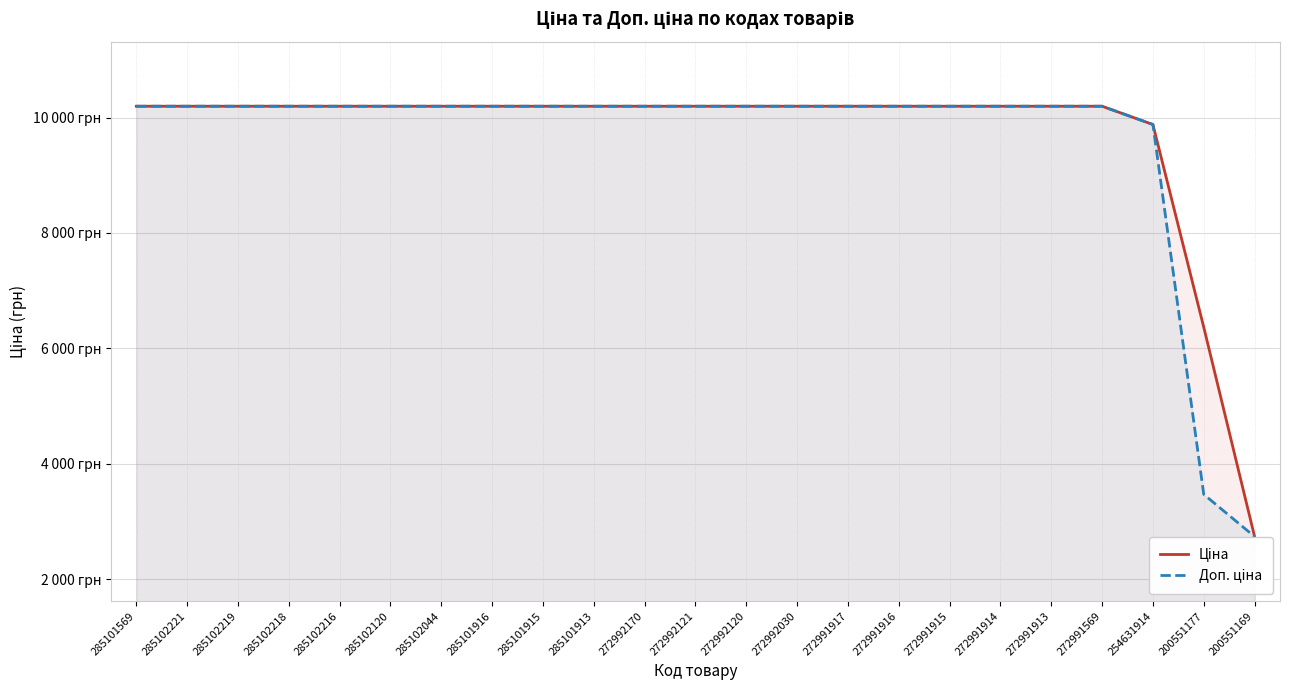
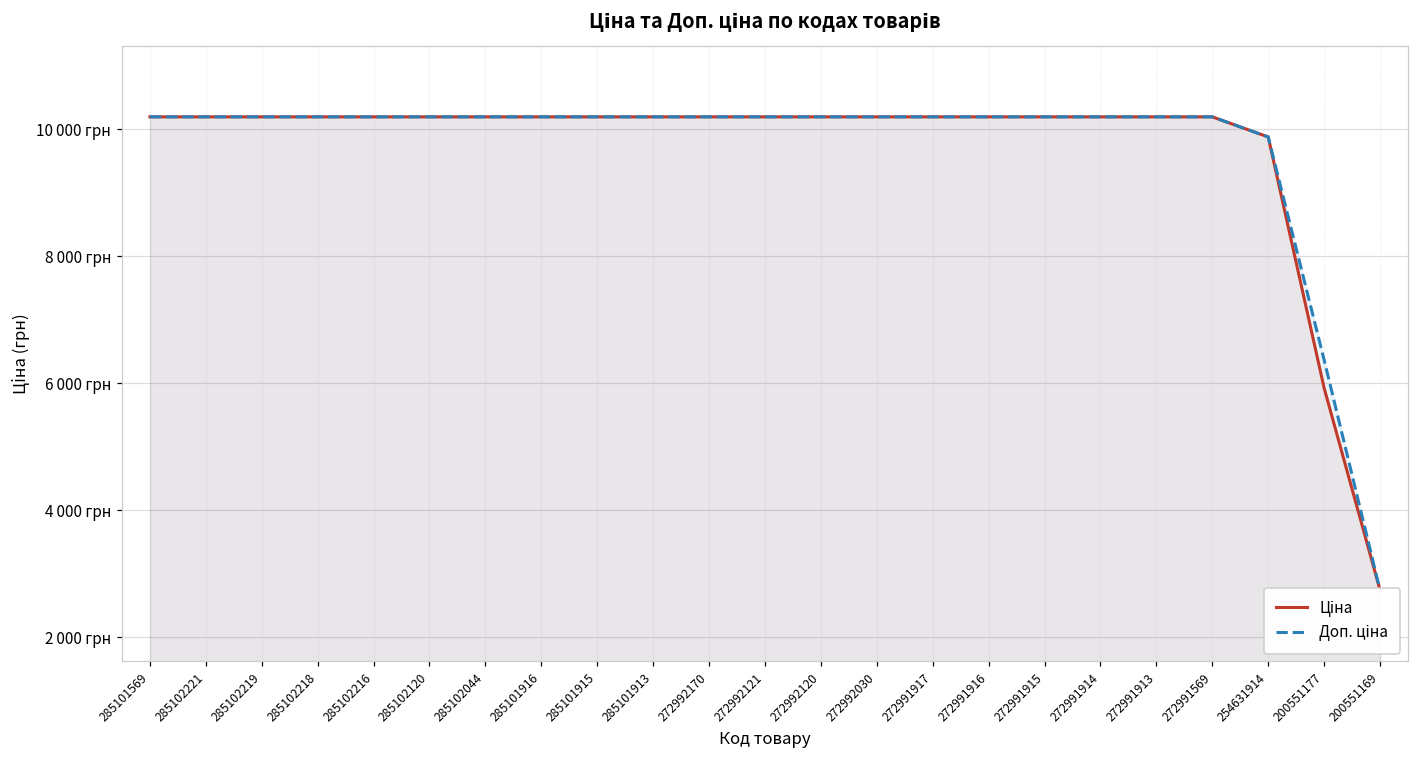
Ціна, 200551177: 6400 грн -> 5900 грн
Доп. ціна, 200551177: 3500 грн -> 6400 грн
